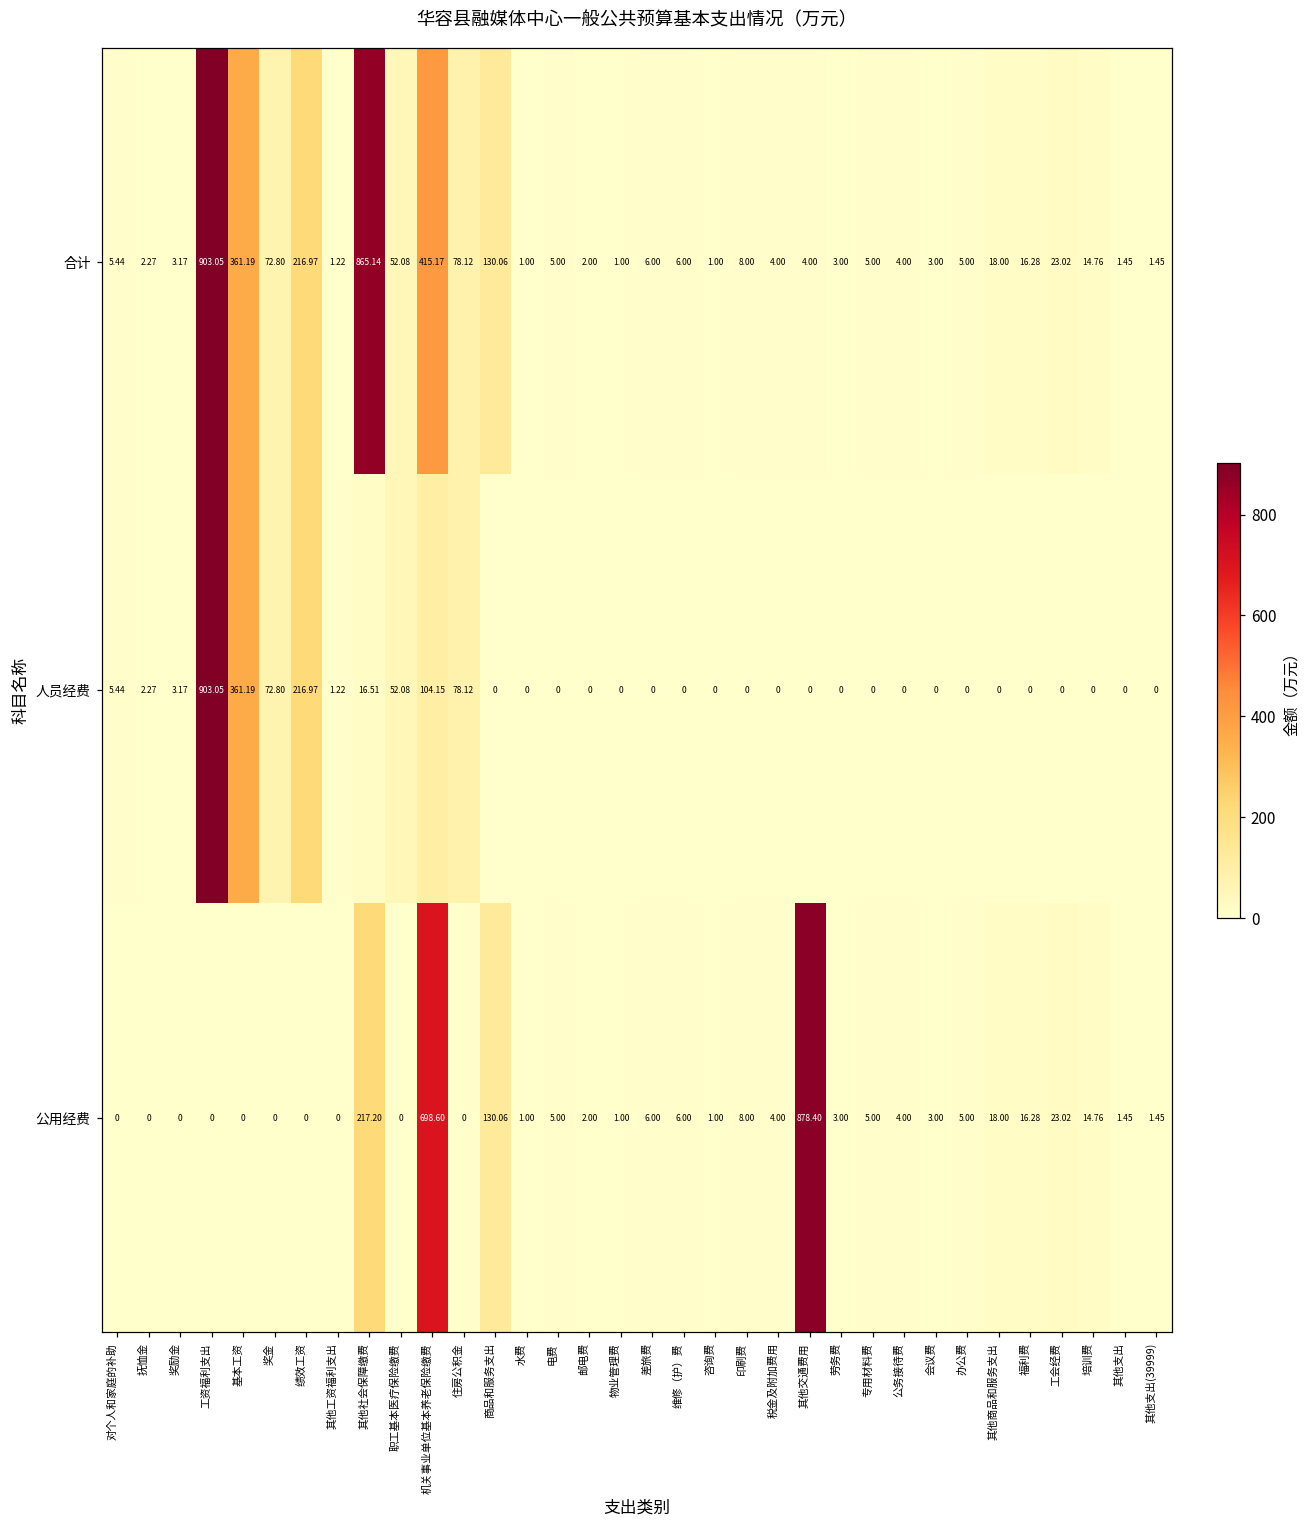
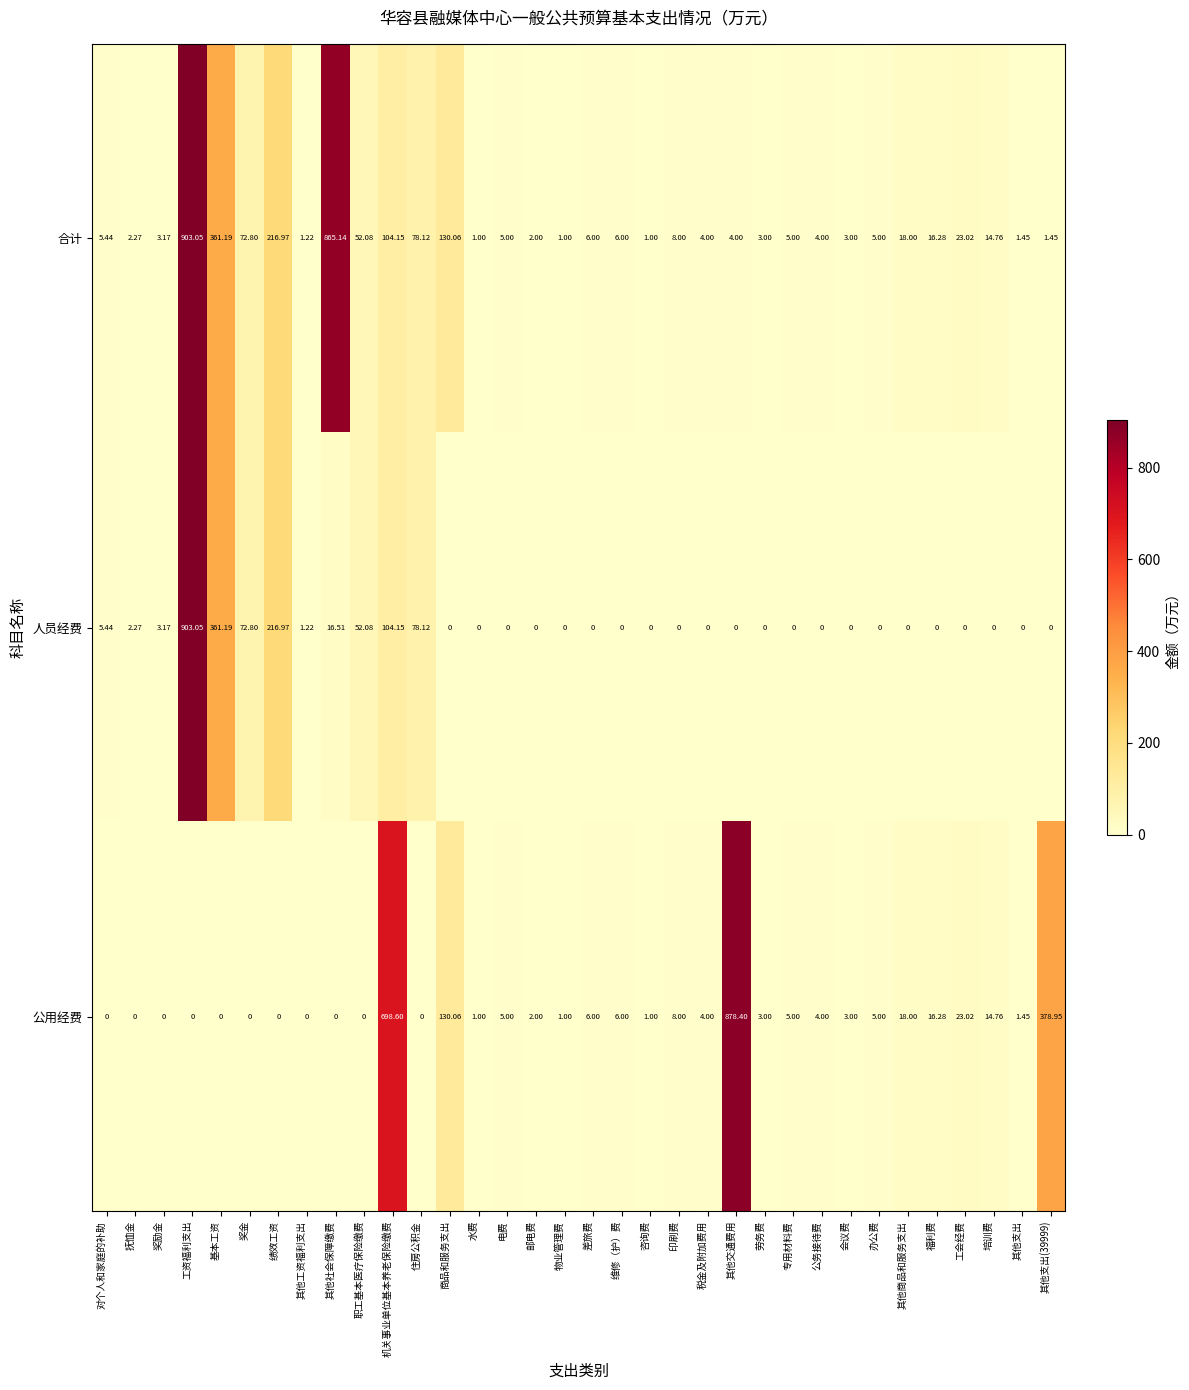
合计, 机关事业单位基本养老保险缴费: 415.17 -> 104.15
公用经费, 其他社会保障缴费: 217.20 -> 0
公用经费, 其他支出(39999): 1.45 -> 378.95
